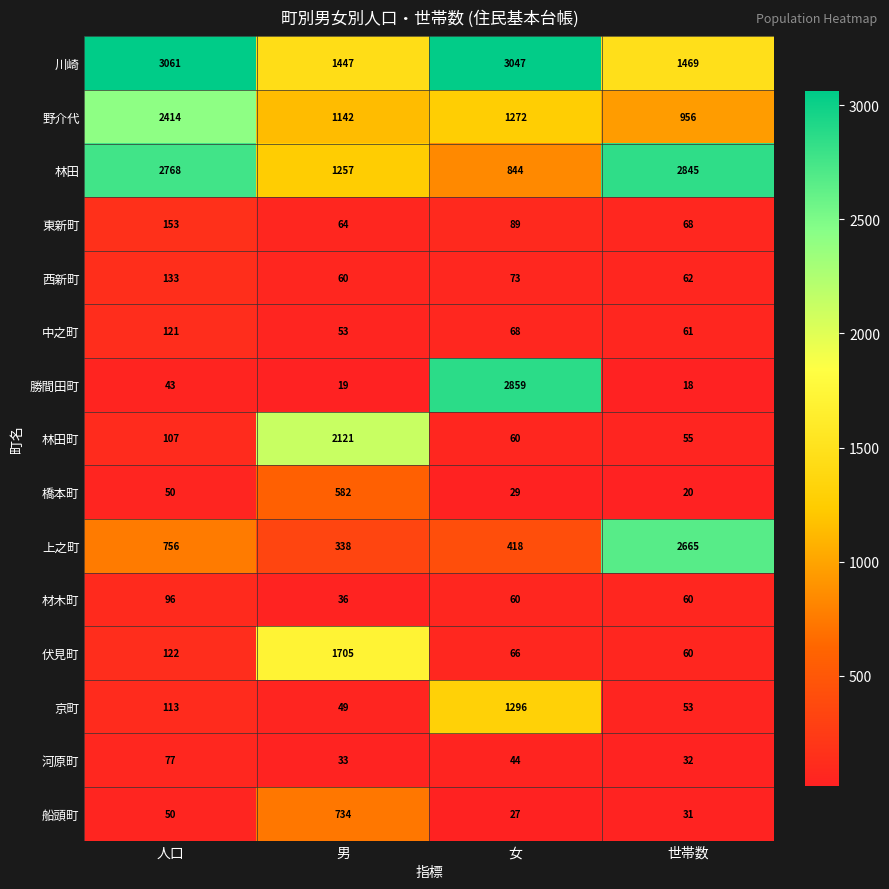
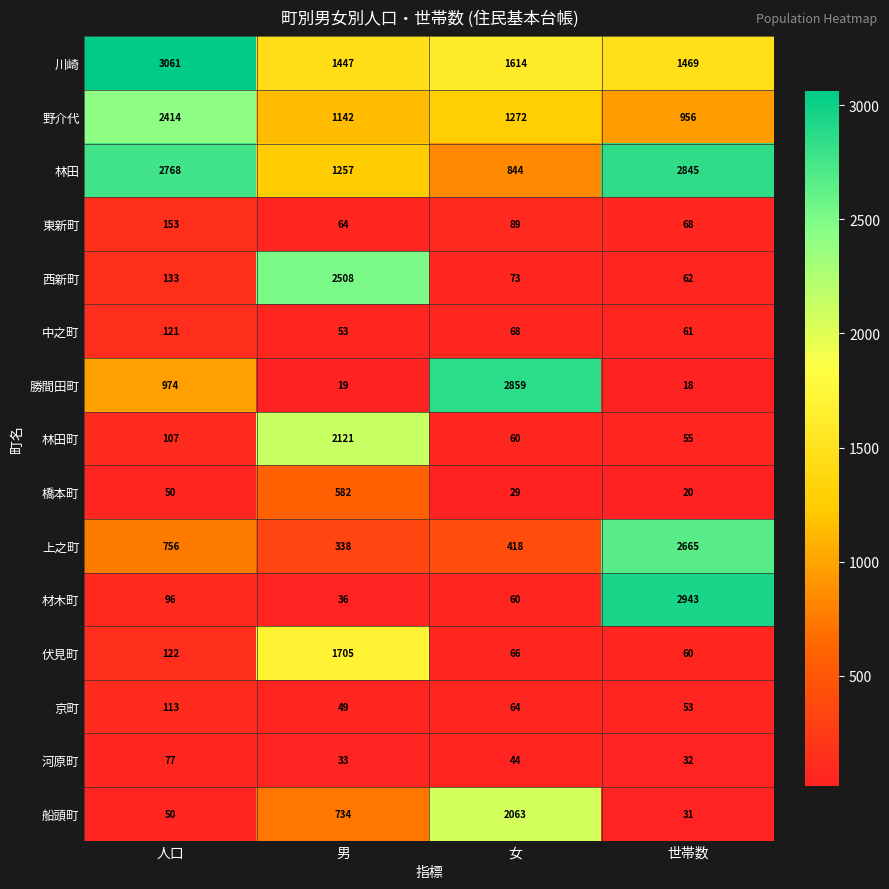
川崎, 女: 3047 -> 1614
西新町, 男: 60 -> 2508
勝間田町, 人口: 43 -> 974
材木町, 世帯数: 60 -> 2943
京町, 女: 1296 -> 64
船頭町, 女: 27 -> 2063
